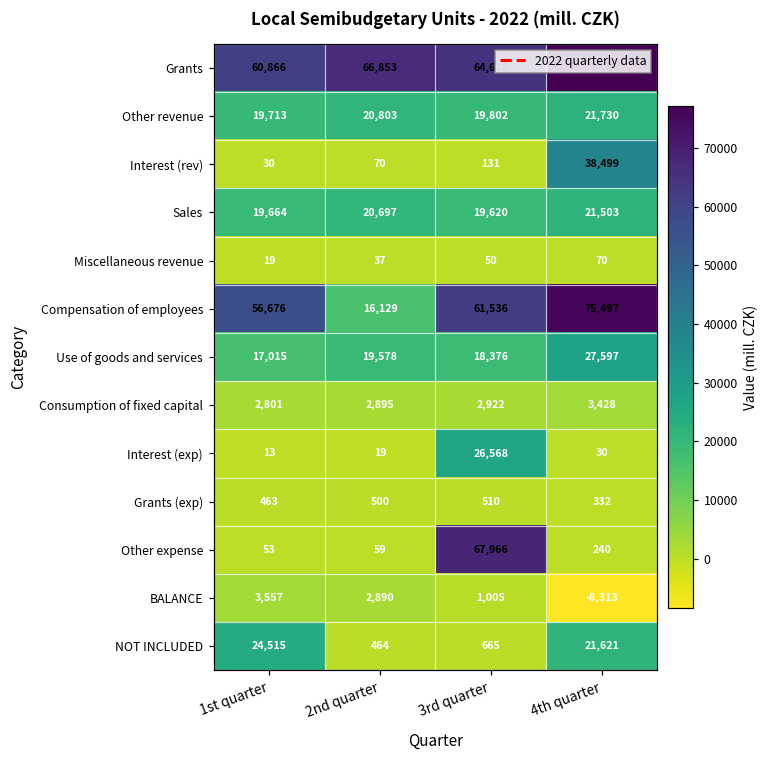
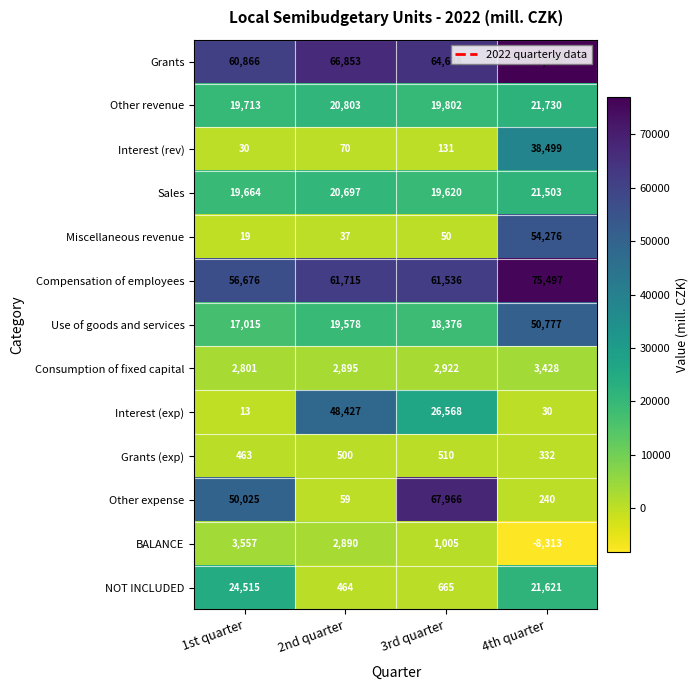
Miscellaneous revenue, 4th quarter: 70 -> 54,276
Compensation of employees, 2nd quarter: 16,129 -> 61,715
Use of goods and services, 4th quarter: 27,597 -> 50,777
Interest (exp), 2nd quarter: 19 -> 48,427
Other expense, 1st quarter: 53 -> 50,025
